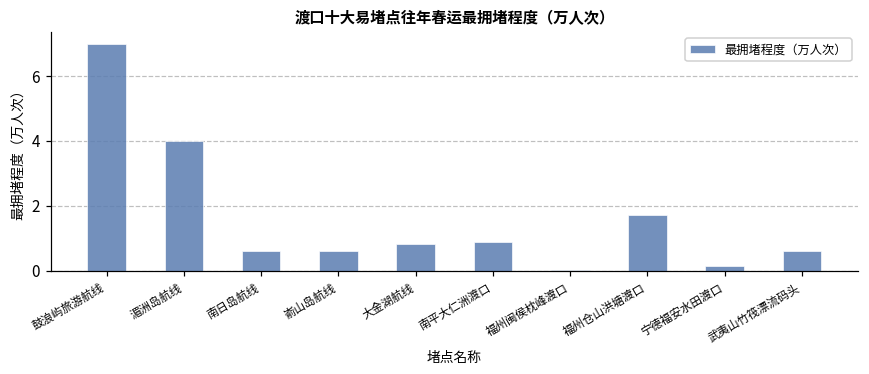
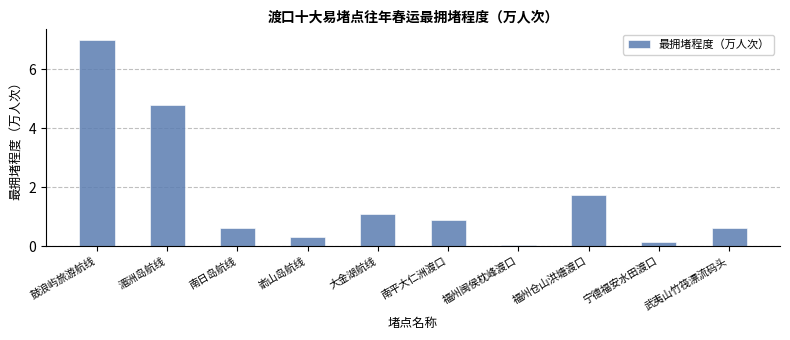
湄洲岛航线: 4.0 -> 4.8
嵛山岛航线: 0.6 -> 0.3
大金湖航线: 0.8 -> 1.1
